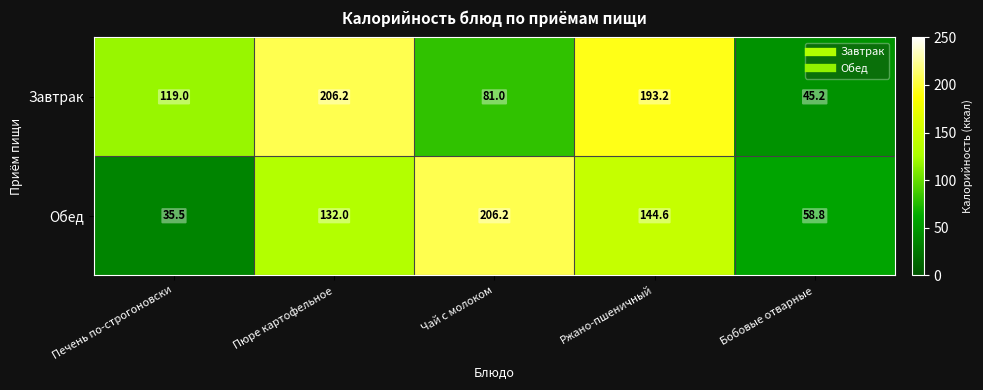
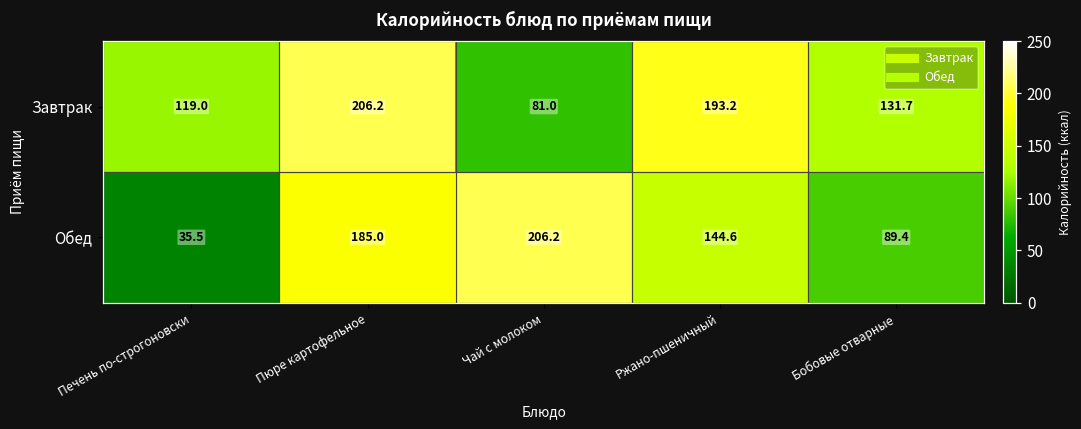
Завтрак, Бобовые отварные: 45.2 -> 131.7
Обед, Пюре картофельное: 132.0 -> 185.0
Обед, Бобовые отварные: 58.8 -> 89.4
